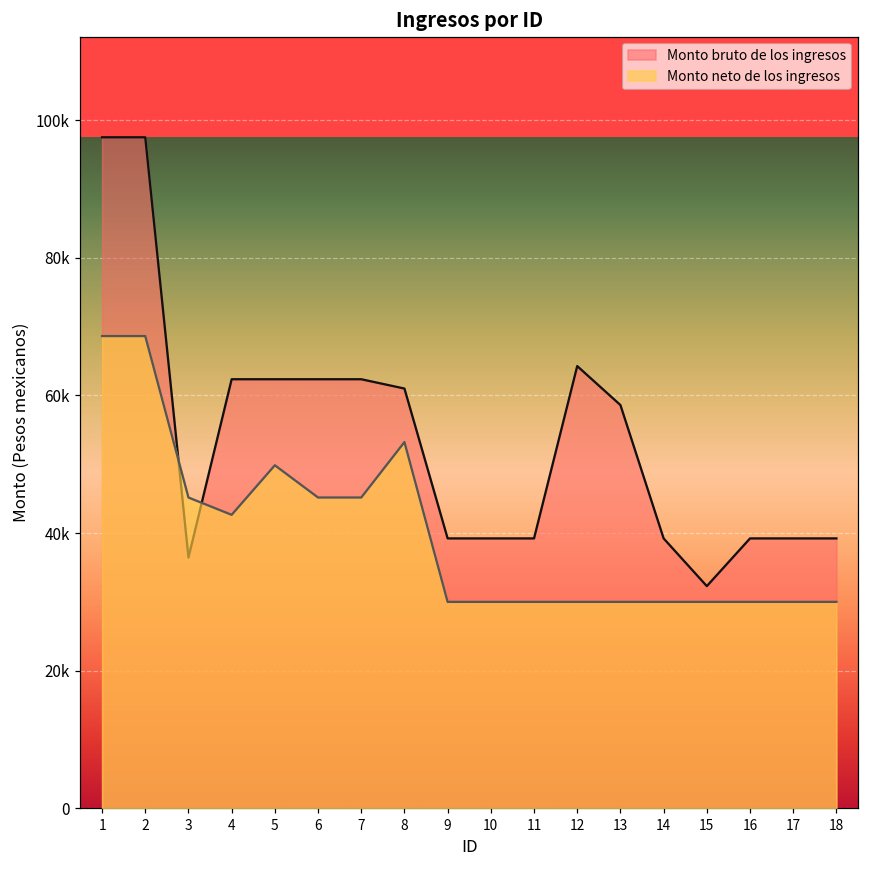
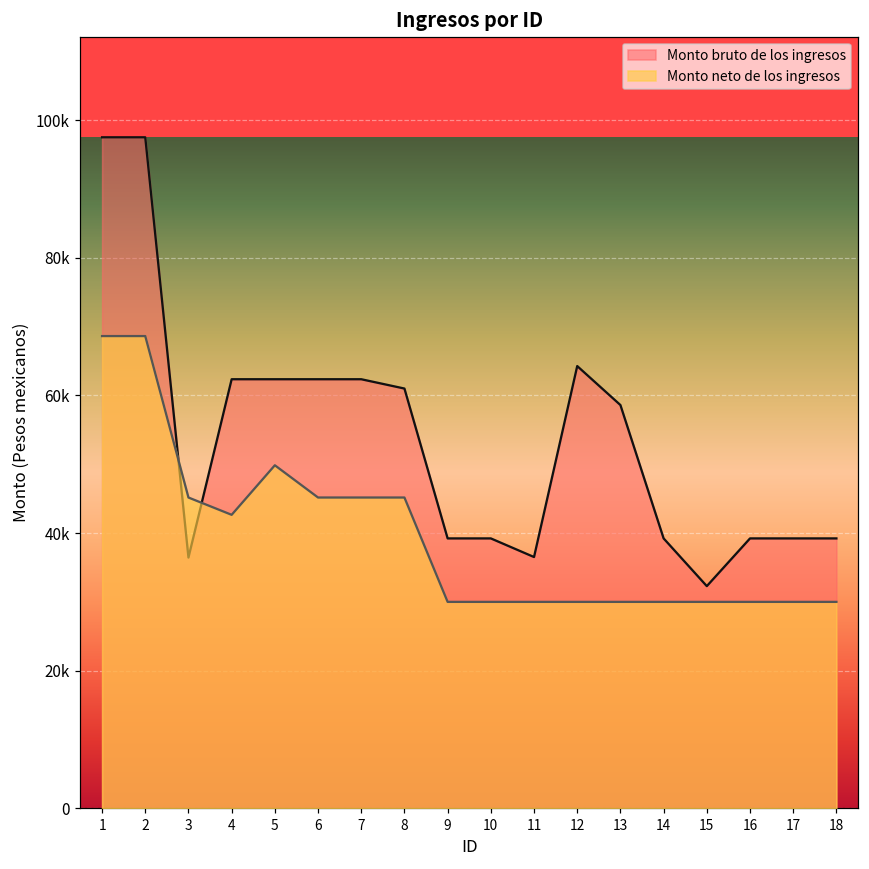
Monto neto de los ingresos, 8: 53000 -> 45000
Monto bruto de los ingresos, 11: 39000 -> 37000
